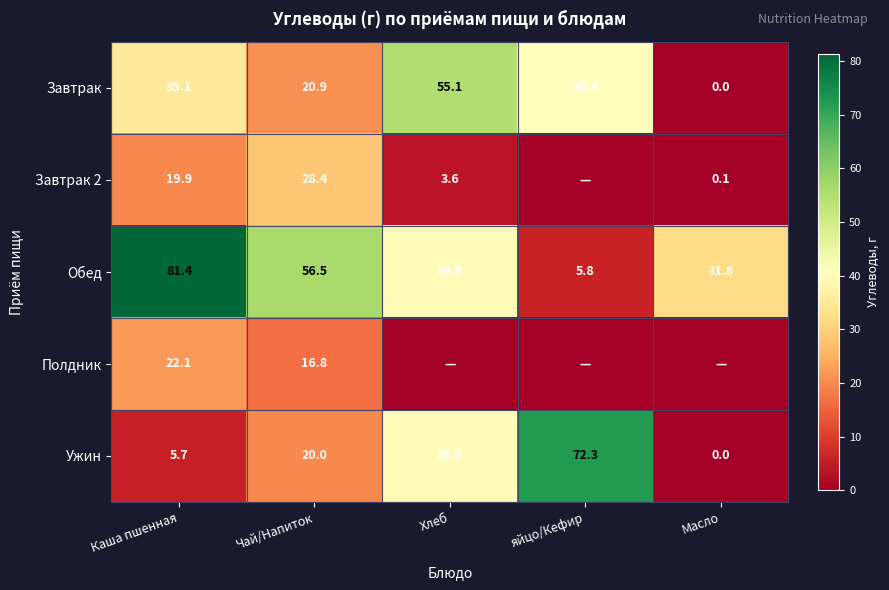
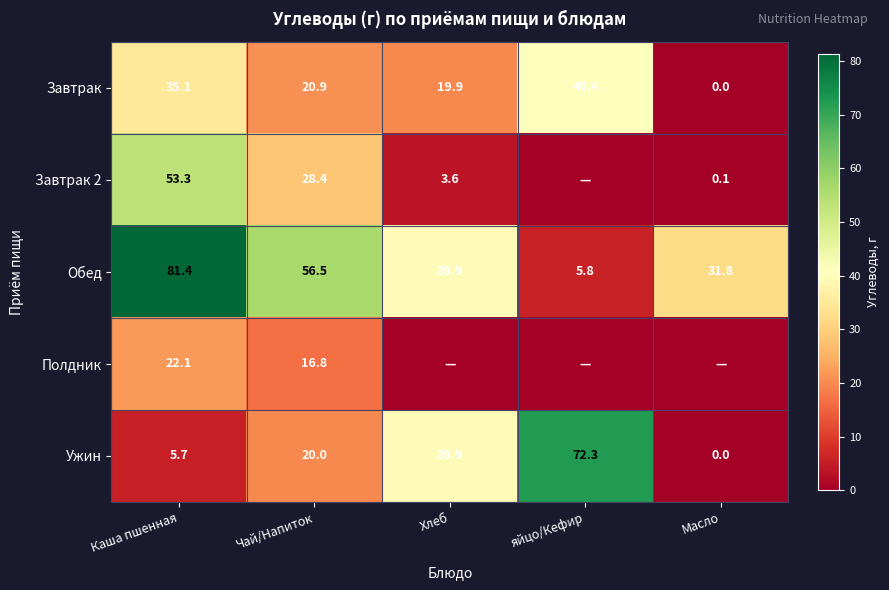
Завтрак, Хлеб: 55.1 -> 19.9
Завтрак 2, Каша пшенная: 19.9 -> 53.3
